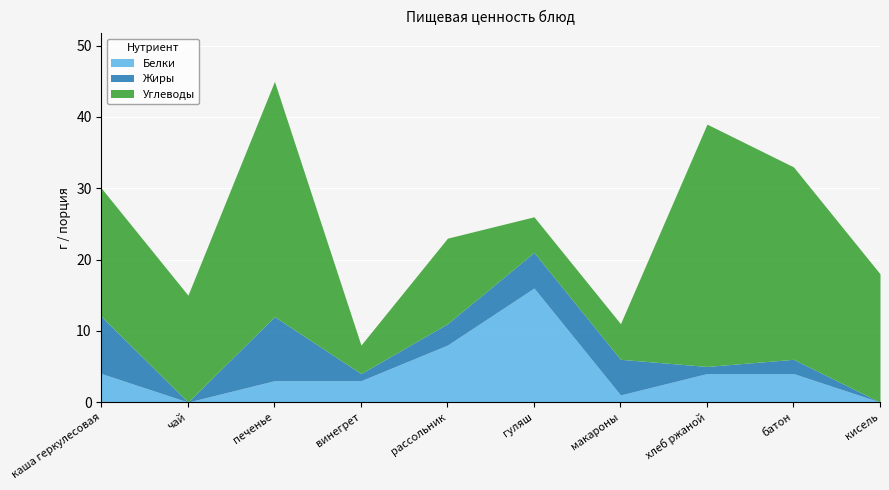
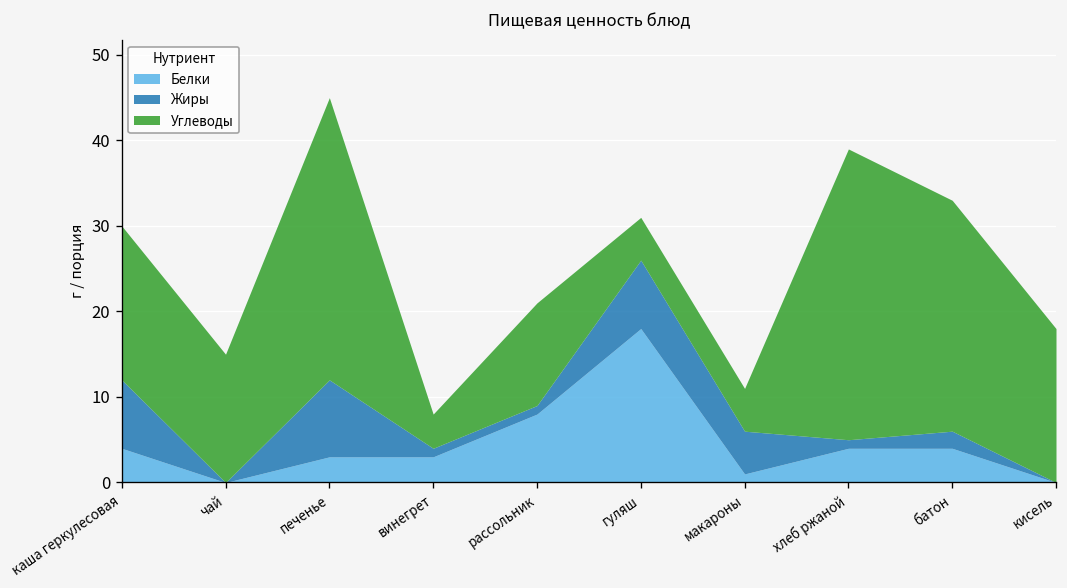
Жиры, рассольник: 3 -> 1
Белки, гуляш: 16 -> 18
Жиры, гуляш: 5 -> 8
